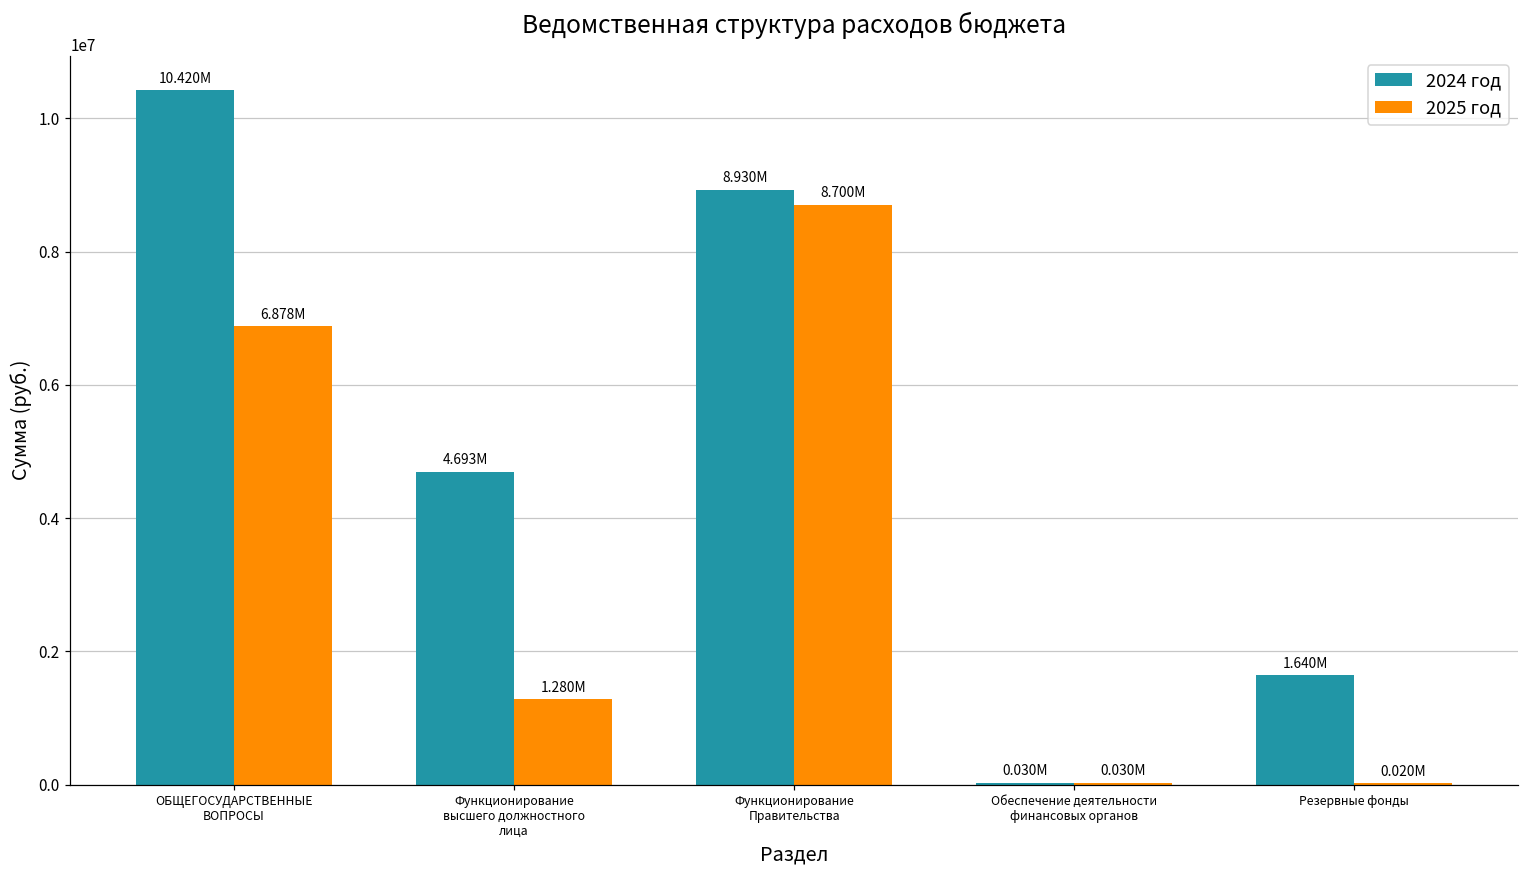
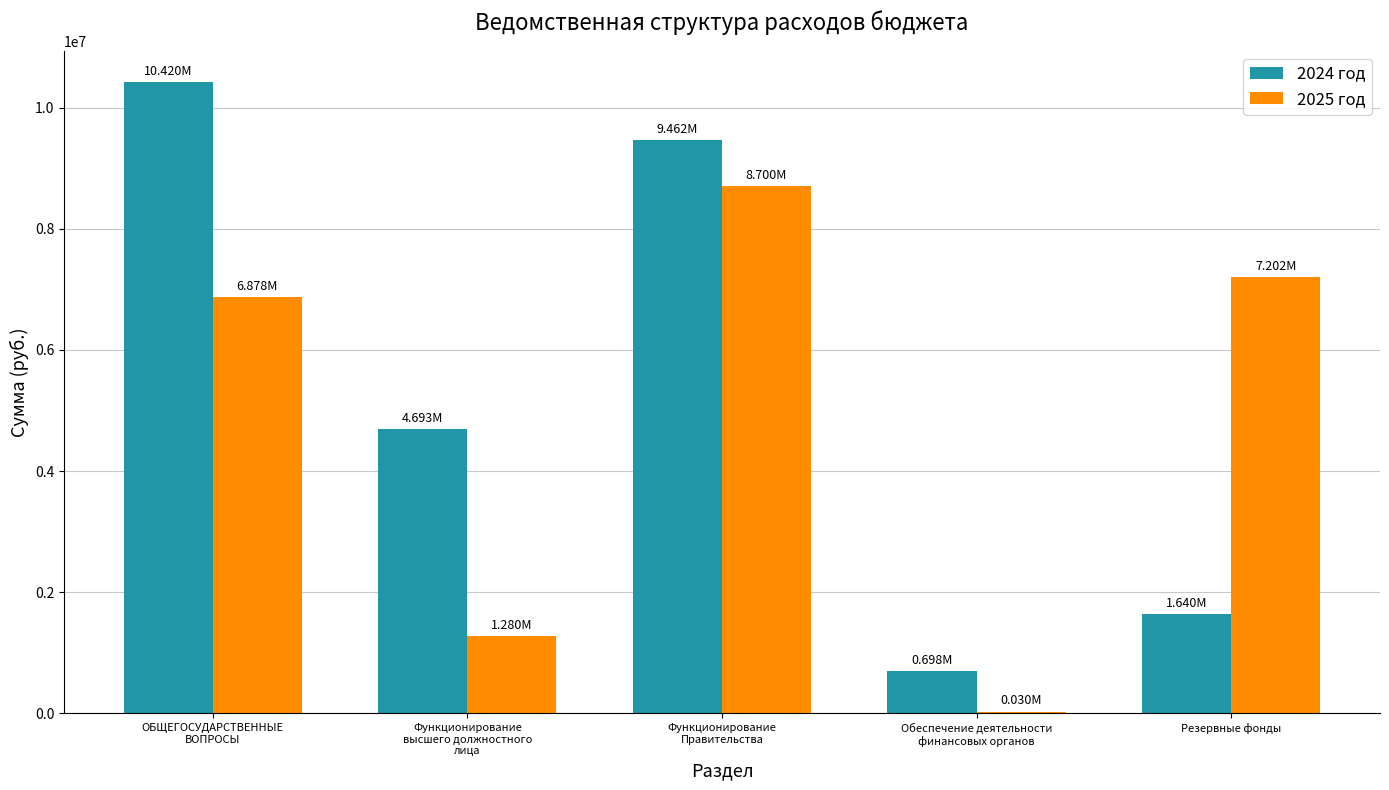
2024 год, Функционирование Правительства: 8.930M -> 9.462M
2024 год, Обеспечение деятельности финансовых органов: 0.030M -> 0.698M
2025 год, Резервные фонды: 0.020M -> 7.202M
